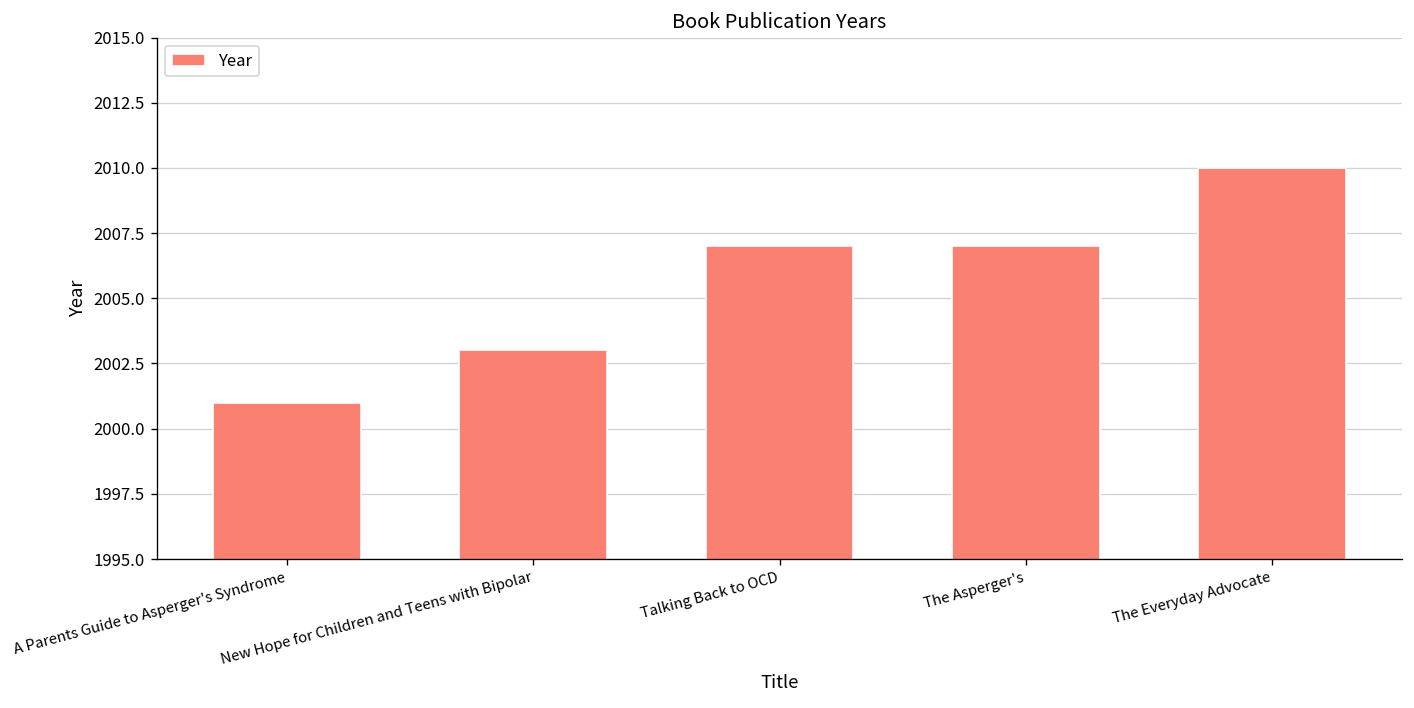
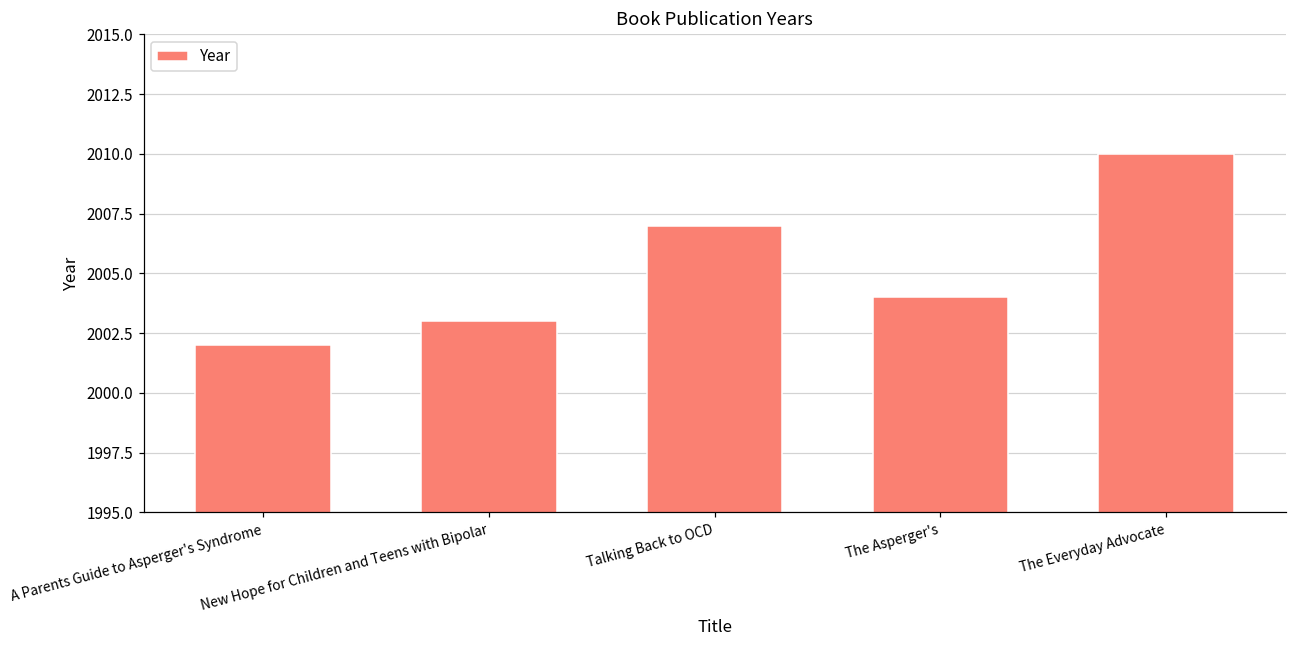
A Parents Guide to Asperger's Syndrome: 2001 -> 2002
The Asperger's: 2007 -> 2004
